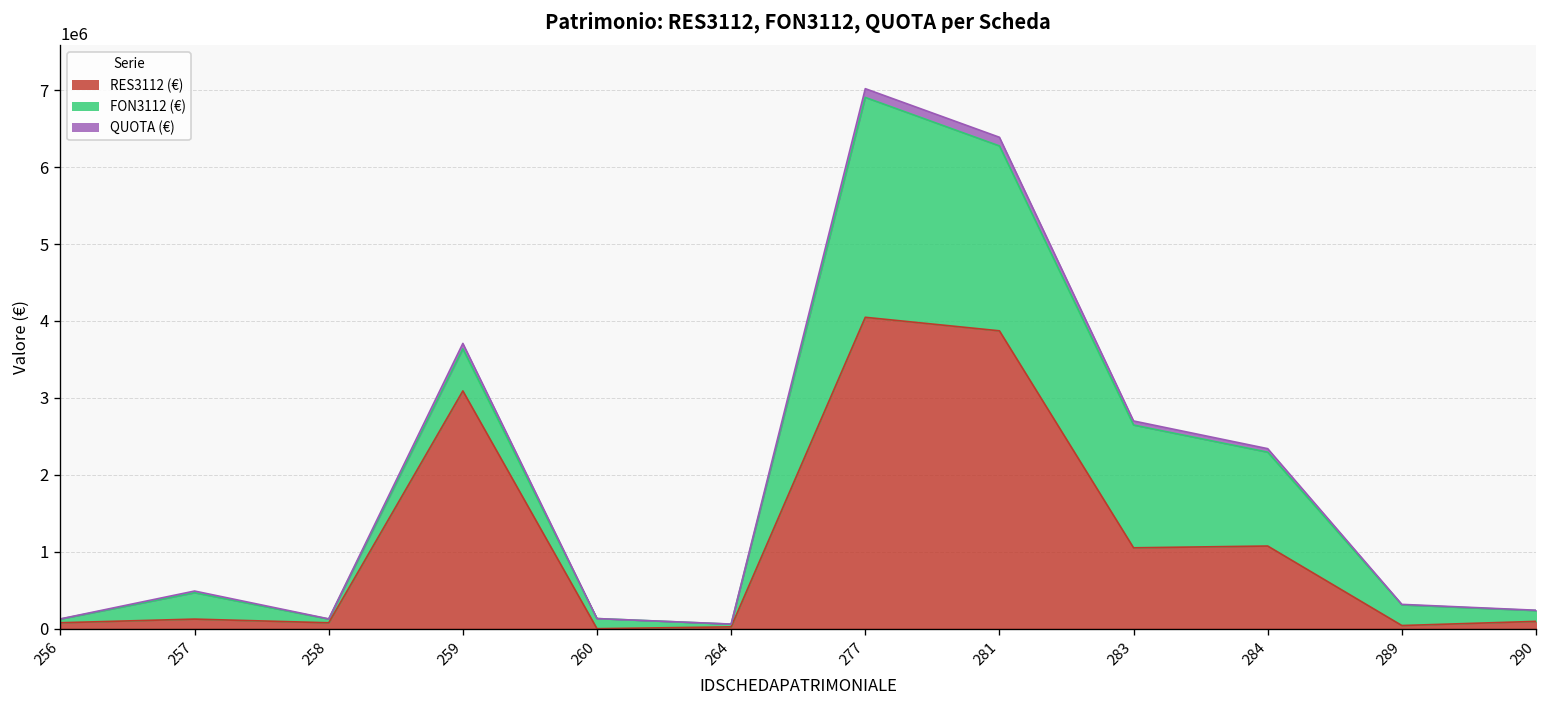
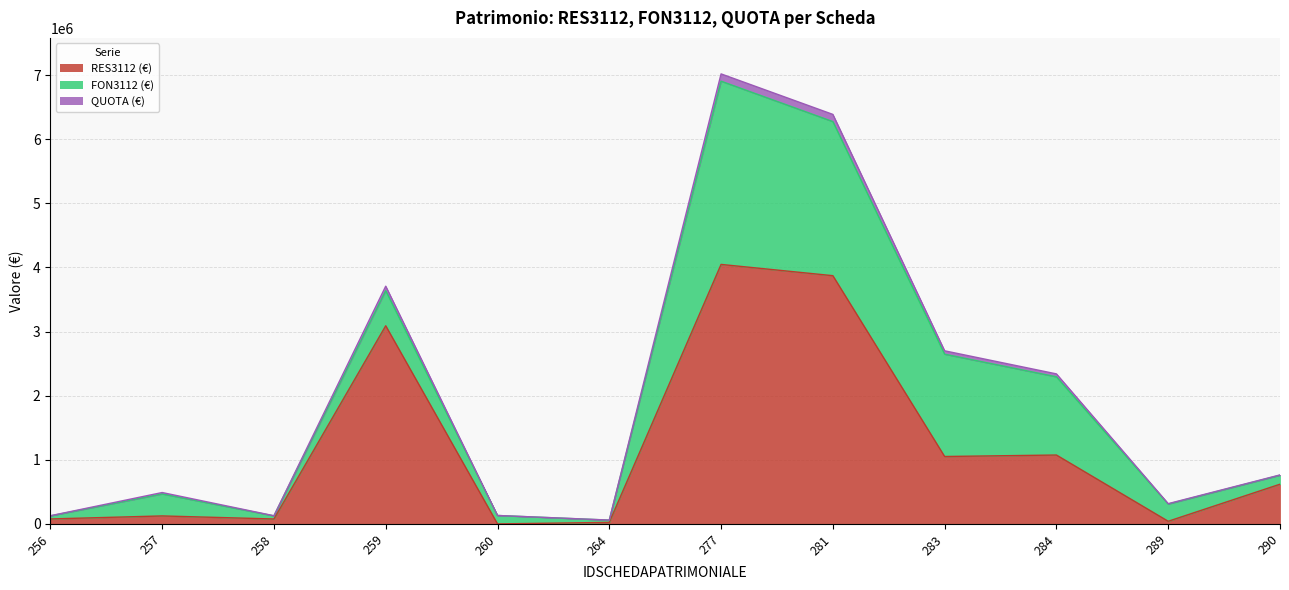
RES3112 (€), 290: 100000 -> 600000
